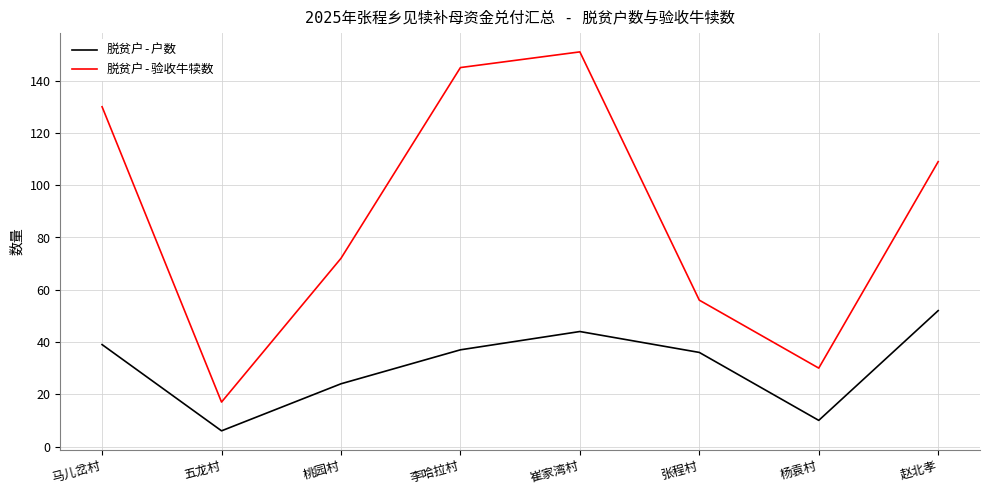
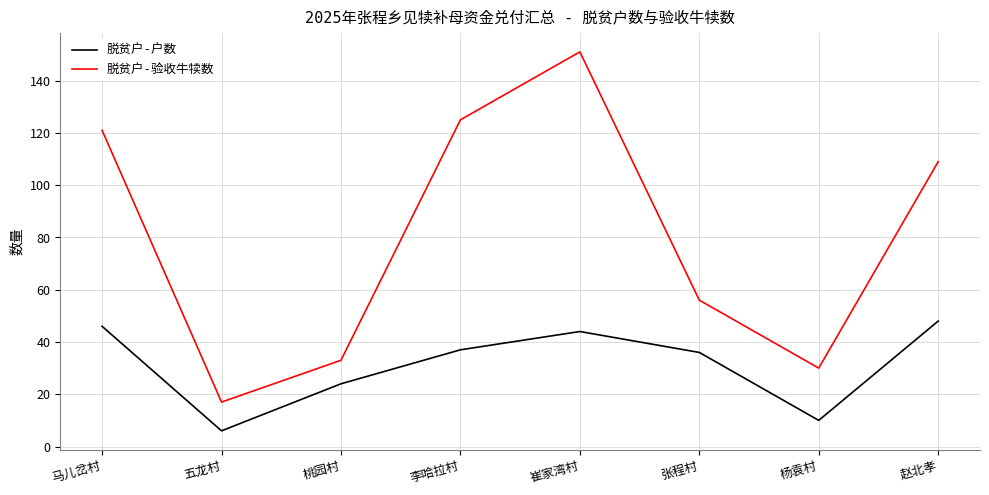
脱贫户-户数, 马儿岔村: 39 -> 46
脱贫户-验收牛犊数, 马儿岔村: 130 -> 121
脱贫户-验收牛犊数, 桃园村: 72 -> 33
脱贫户-验收牛犊数, 李哈拉村: 145 -> 125
脱贫户-户数, 赵北孝: 52 -> 48
